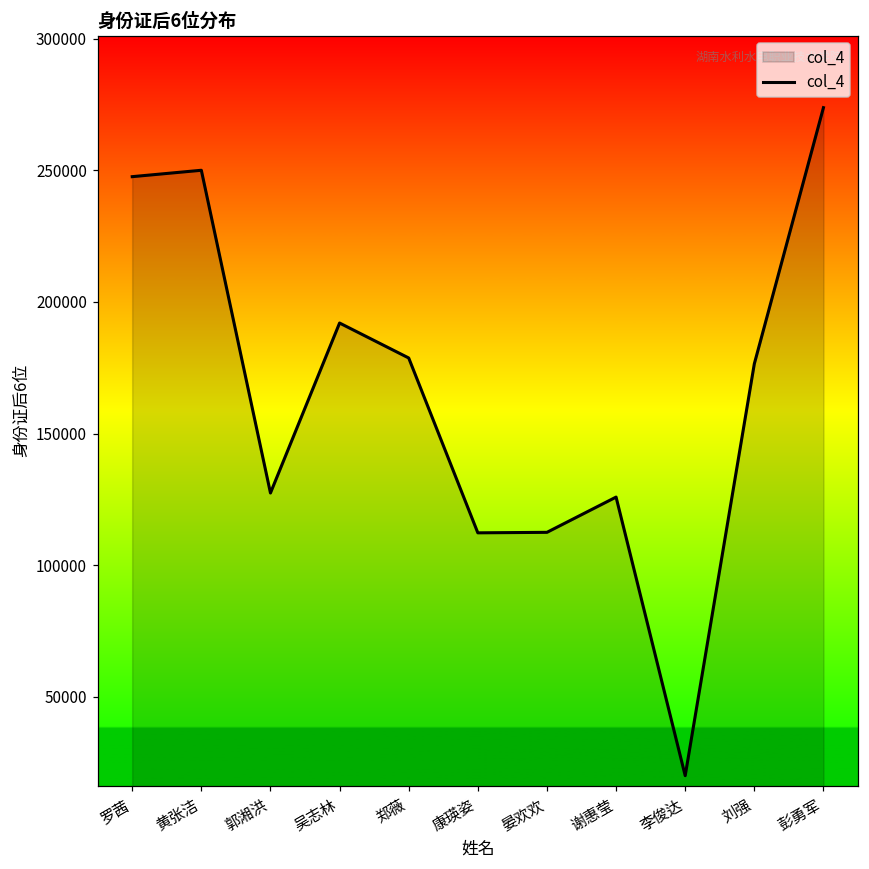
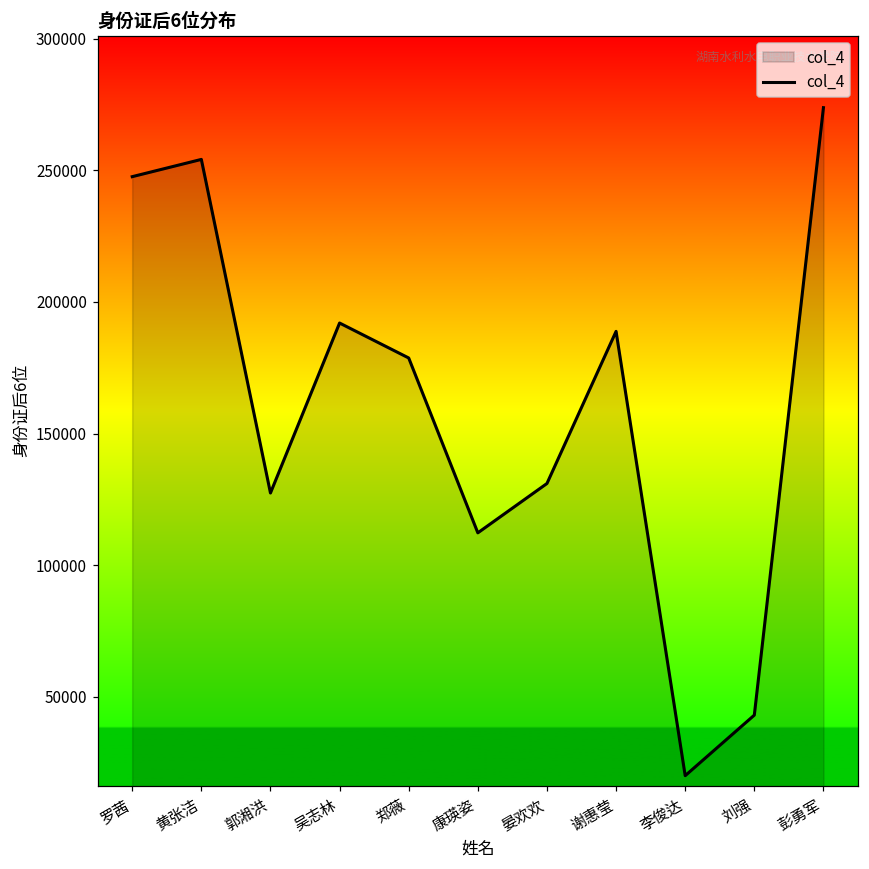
黄张洁: 250000 -> 254000
晏欢欢: 113000 -> 131000
谢惠莹: 126000 -> 189000
刘强: 177000 -> 43000
